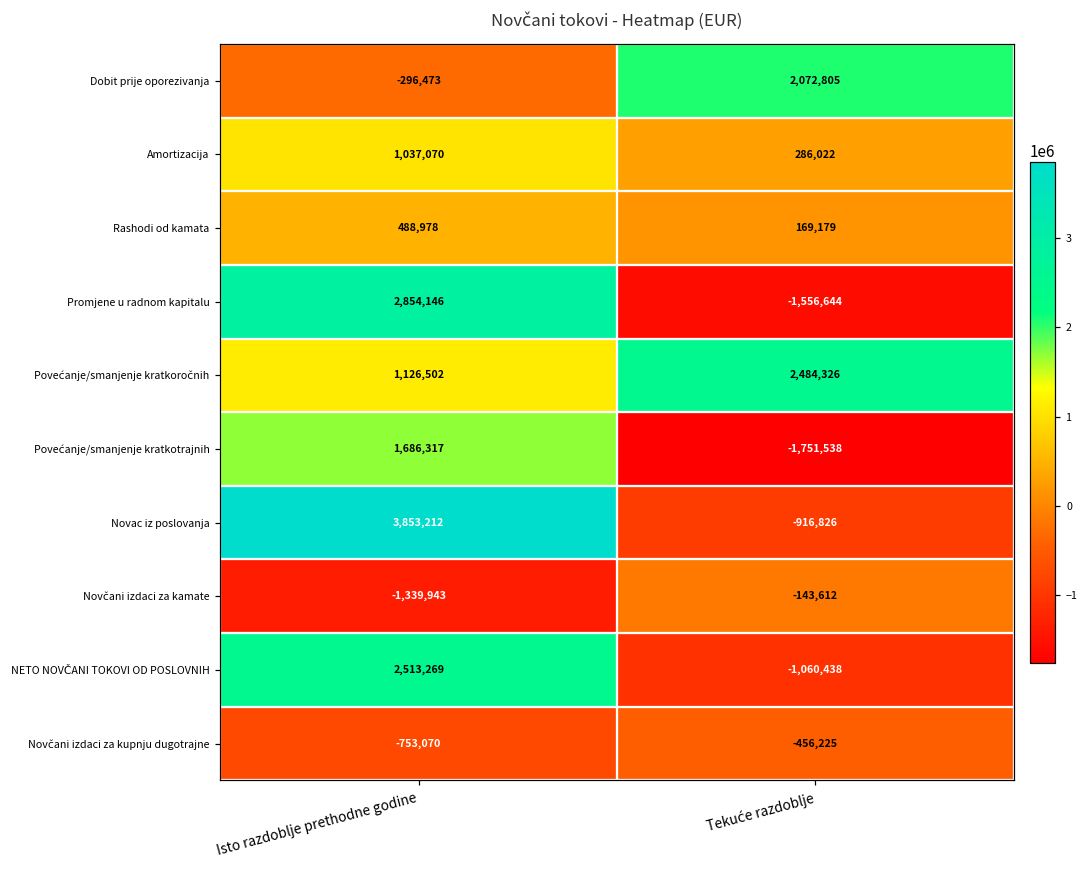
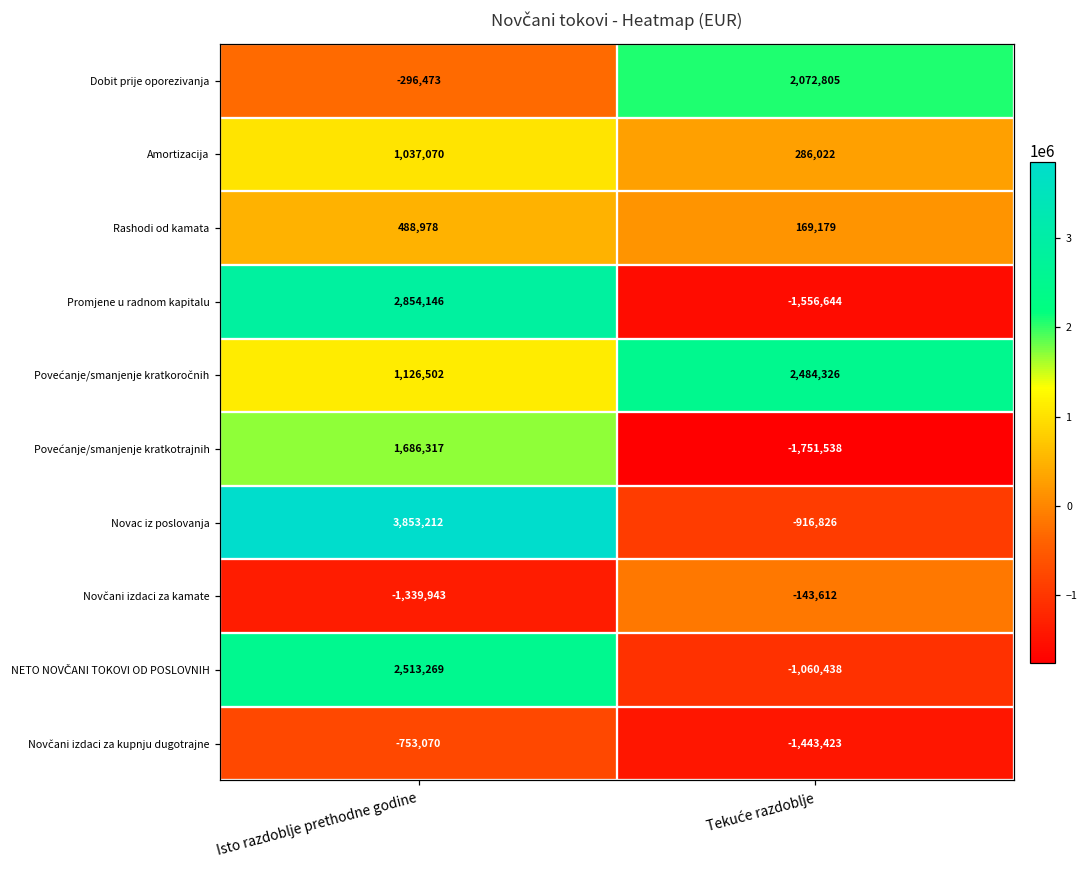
Novčani izdaci za kupnju dugotrajne, Tekuće razdoblje: -456,225 -> -1,443,423
